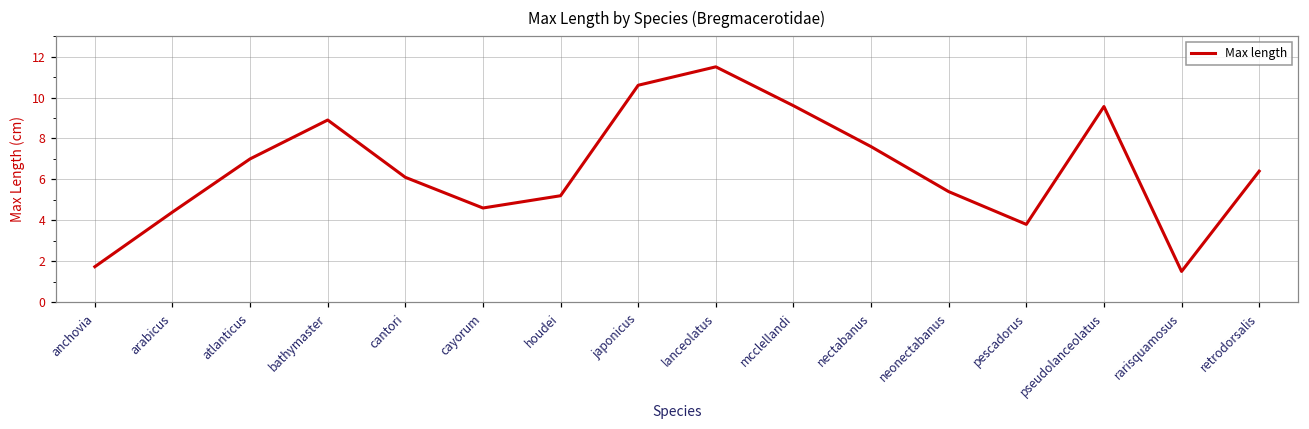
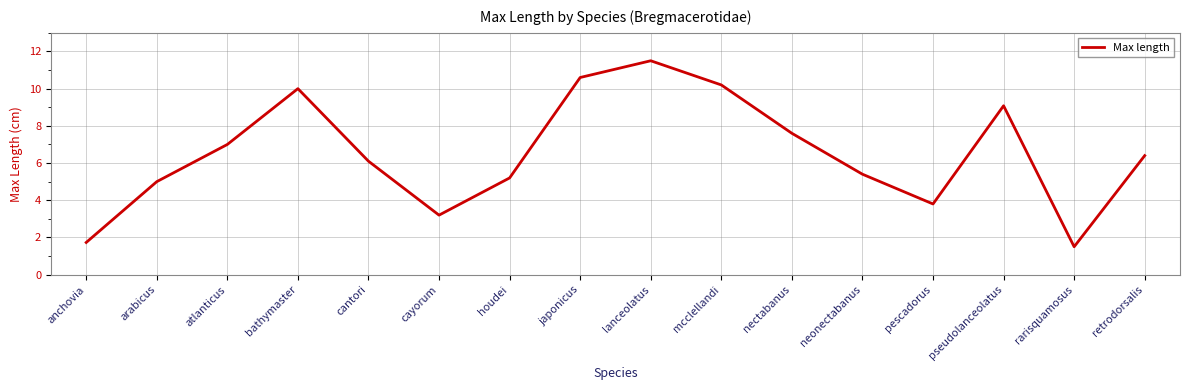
arabicus: 4.4 -> 5.0
bathymaster: 8.9 -> 10.0
cayorum: 4.6 -> 3.2
mcclellandi: 9.6 -> 10.2
pseudolanceolatus: 9.6 -> 9.1
